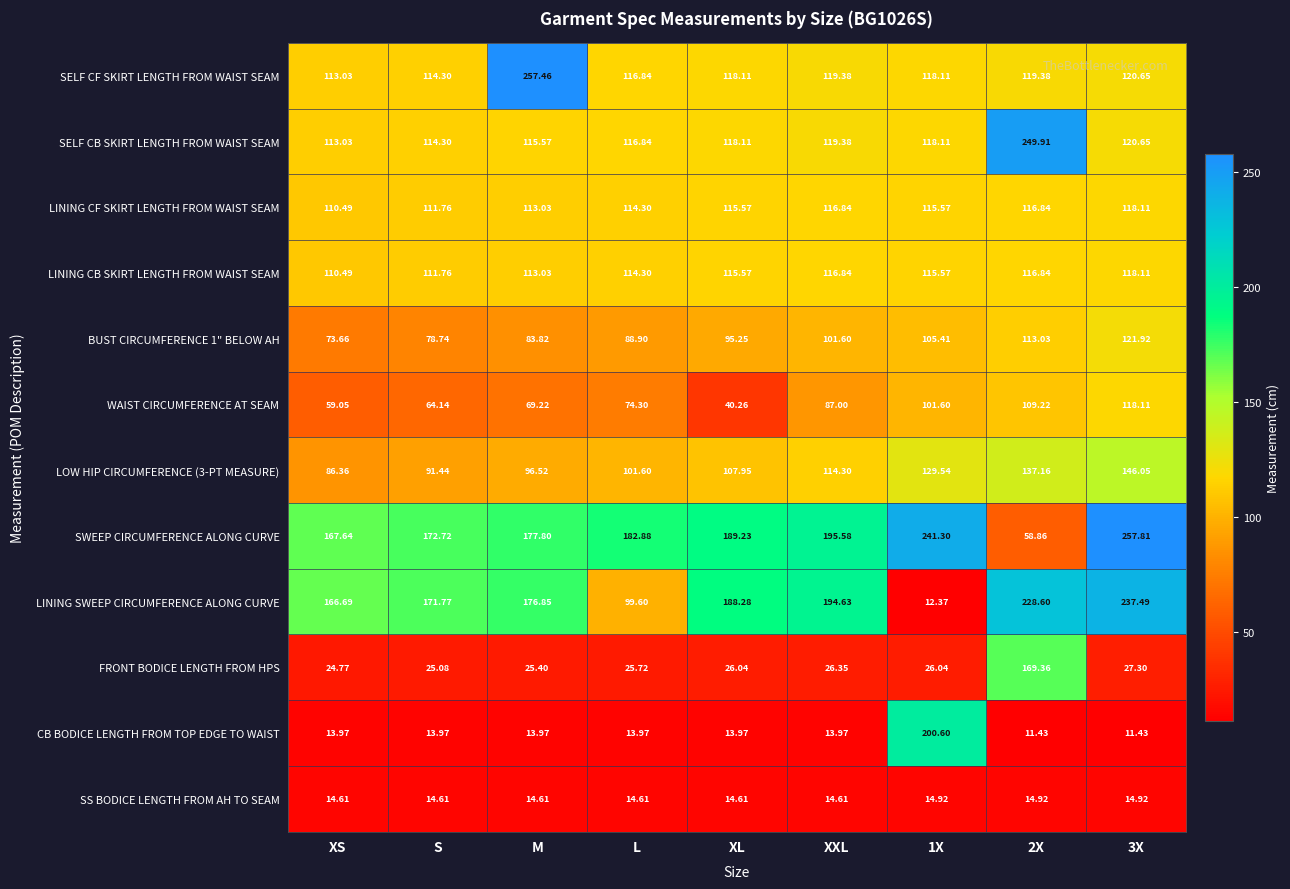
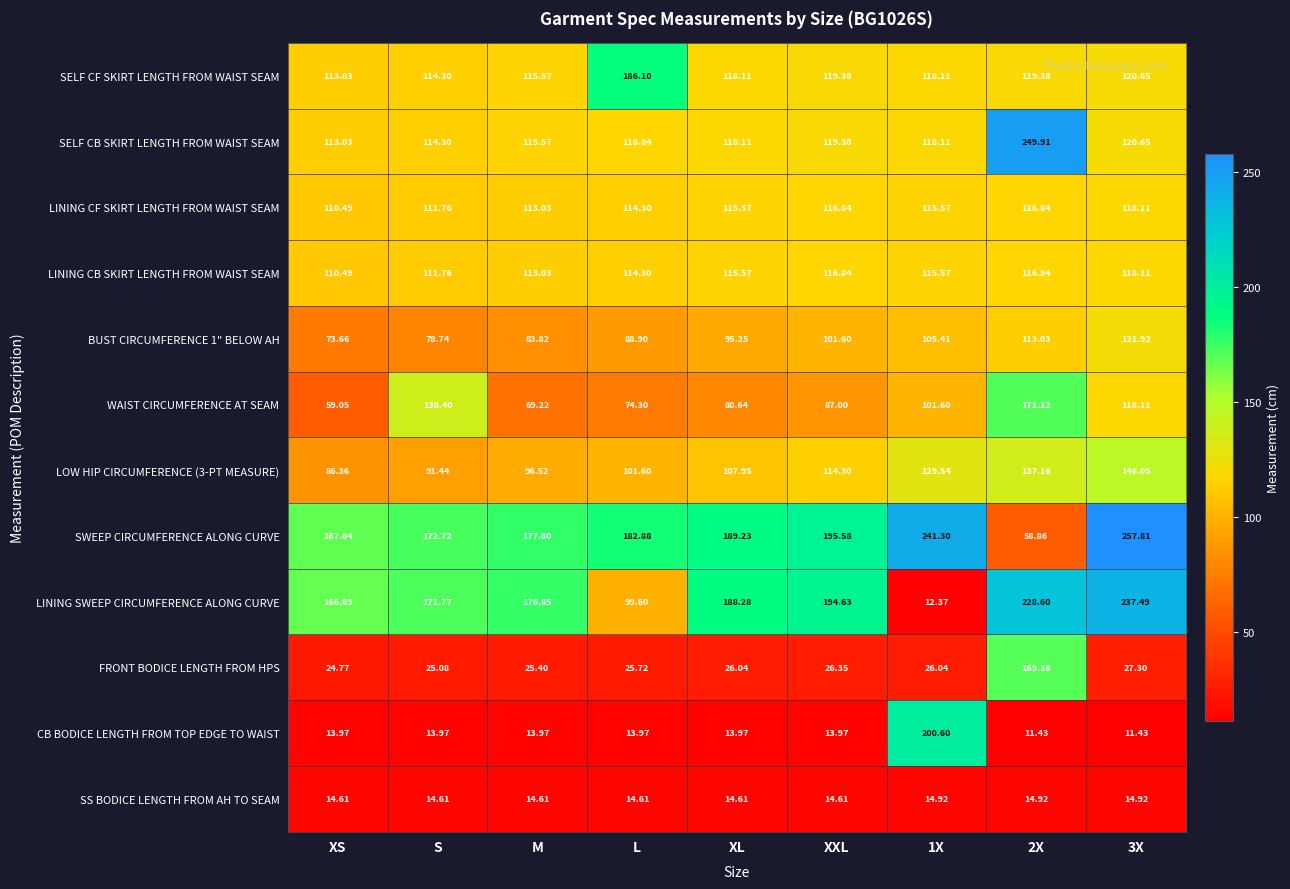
SELF CF SKIRT LENGTH FROM WAIST SEAM, M: 257.46 -> 115.57
SELF CF SKIRT LENGTH FROM WAIST SEAM, L: 116.84 -> 186.10
WAIST CIRCUMFERENCE AT SEAM, S: 64.14 -> 138.40
WAIST CIRCUMFERENCE AT SEAM, XL: 40.26 -> 80.64
WAIST CIRCUMFERENCE AT SEAM, 2X: 109.22 -> 171.12
